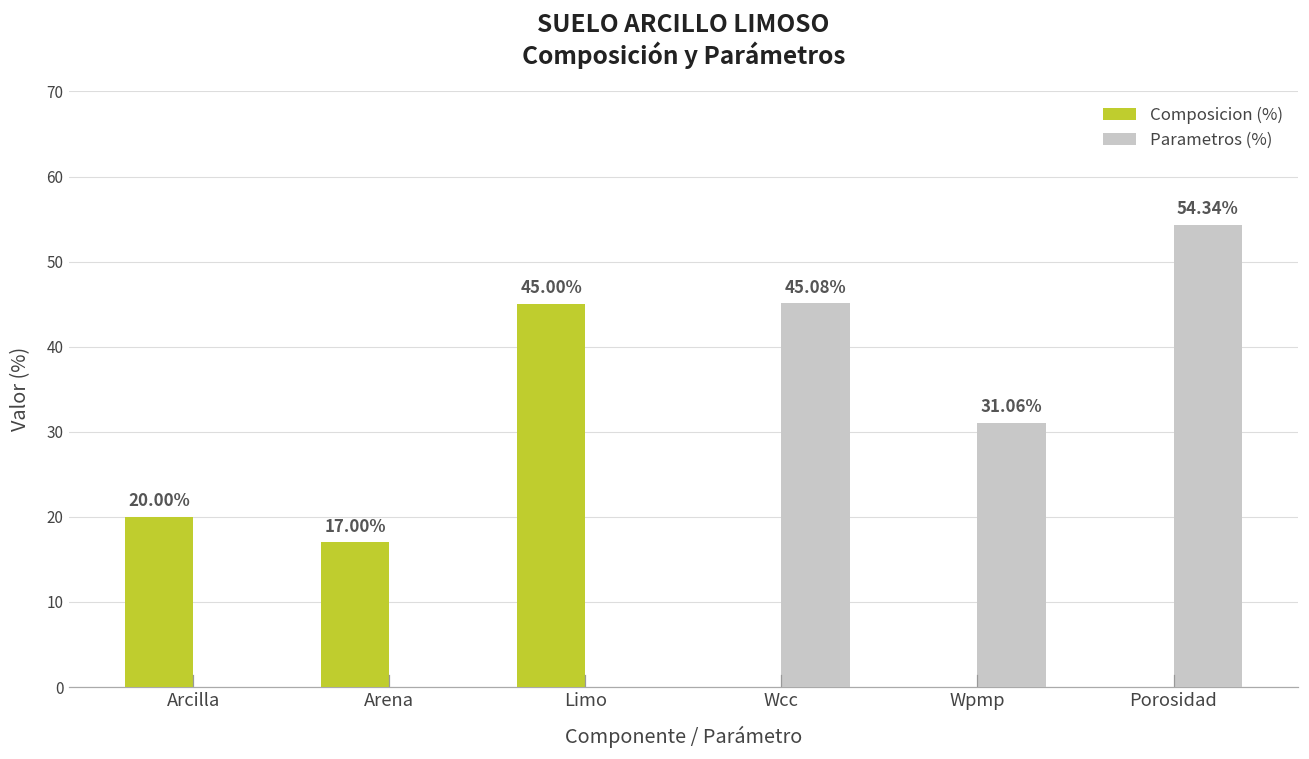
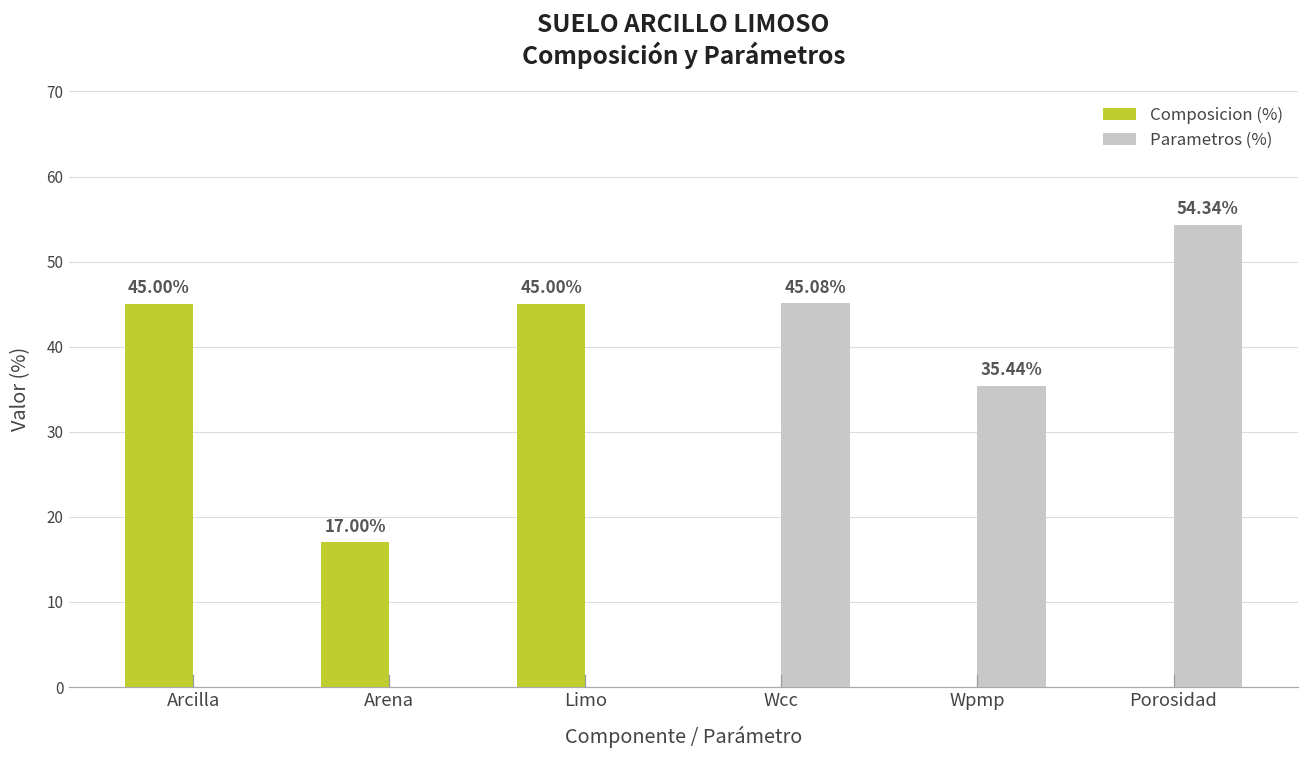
Composicion (%), Arcilla: 20.00% -> 45.00%
Parametros (%), Wpmp: 31.06% -> 35.44%
